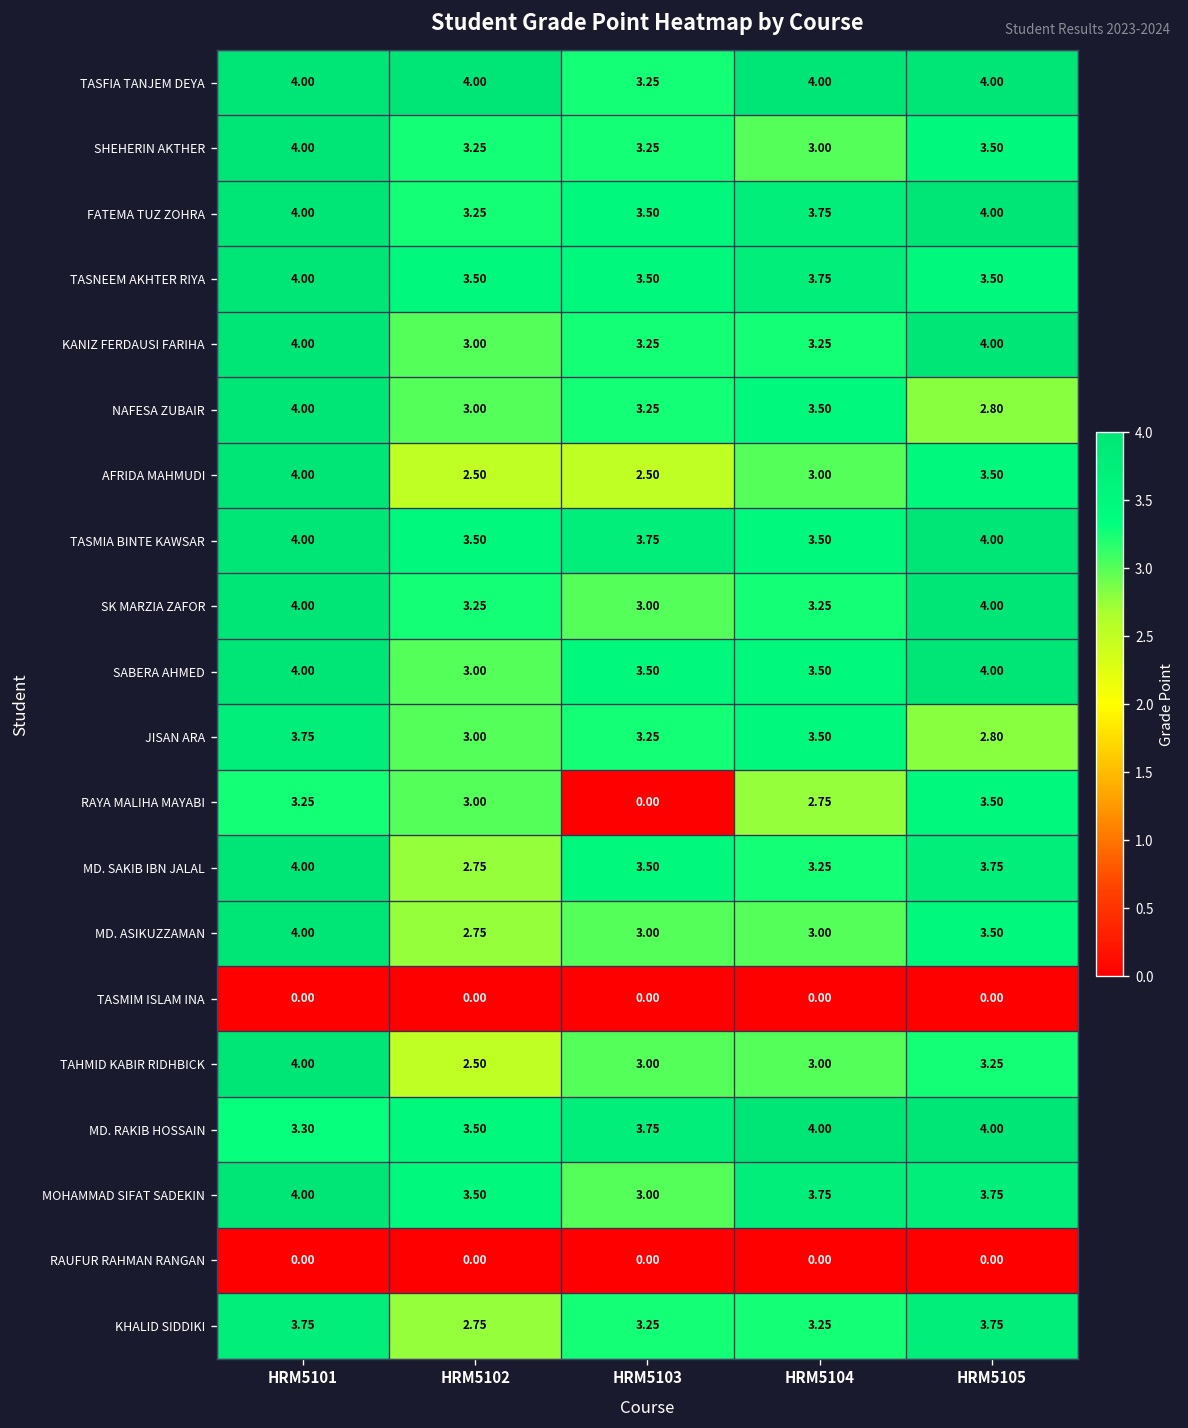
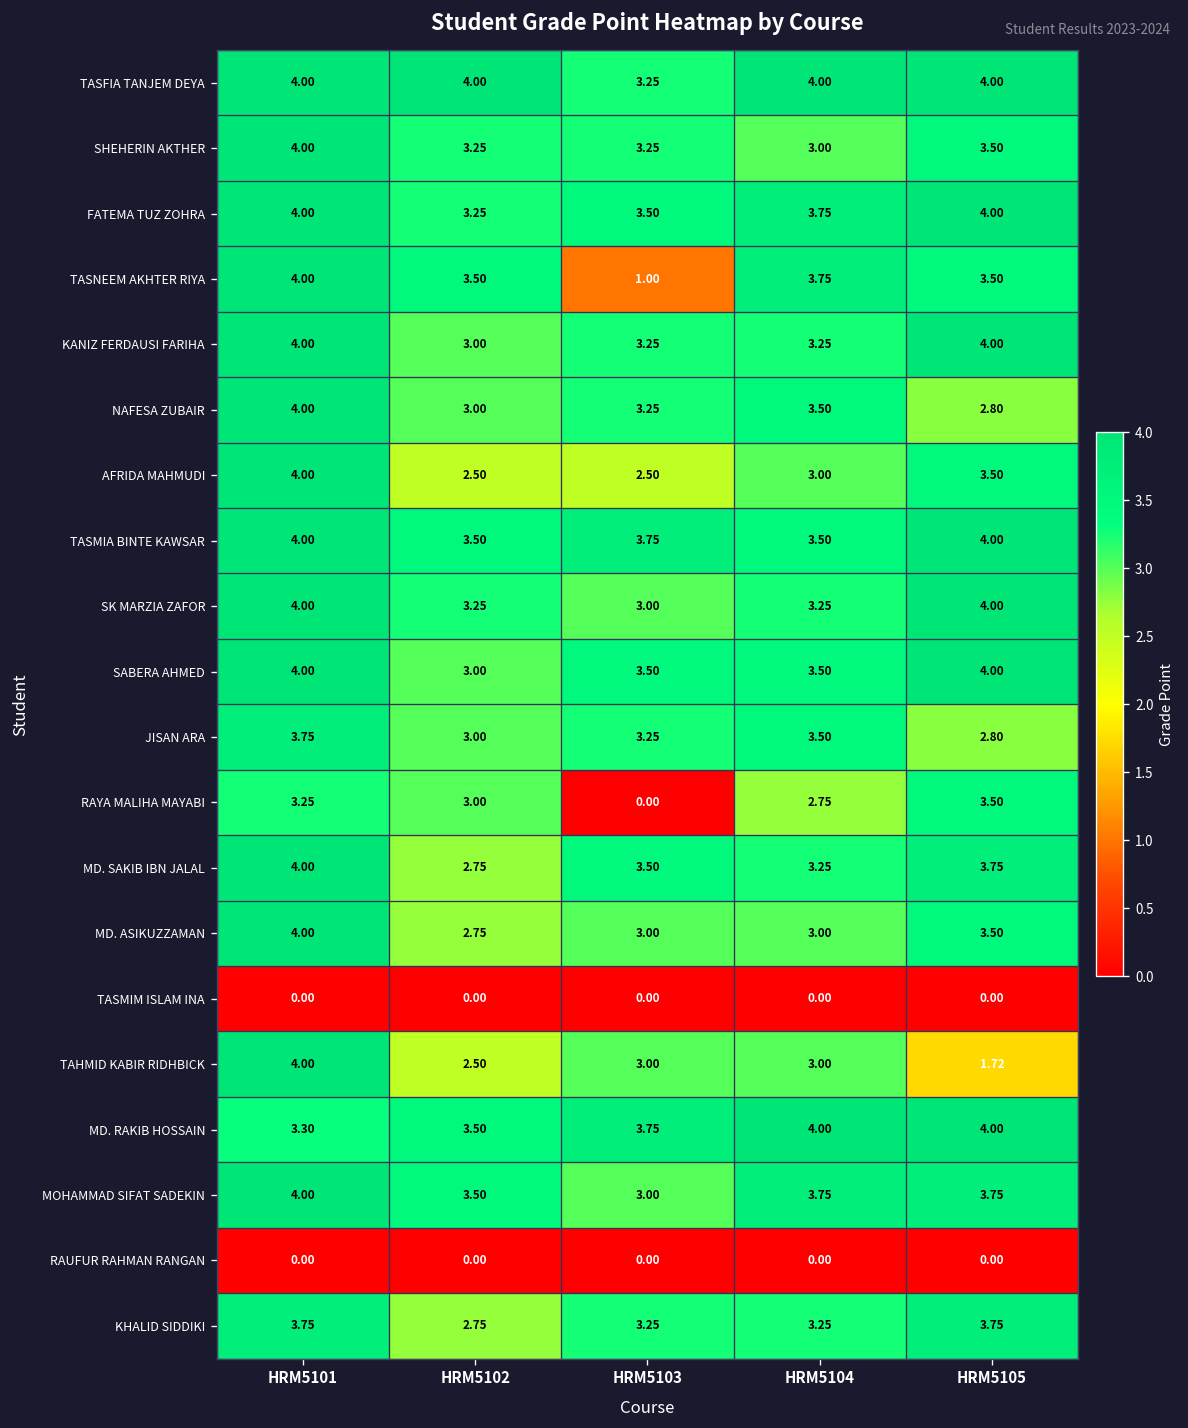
TASNEEM AKHTER RIYA, HRM5103: 3.50 -> 1.00
TAHMID KABIR RIDHBICK, HRM5105: 3.25 -> 1.72
